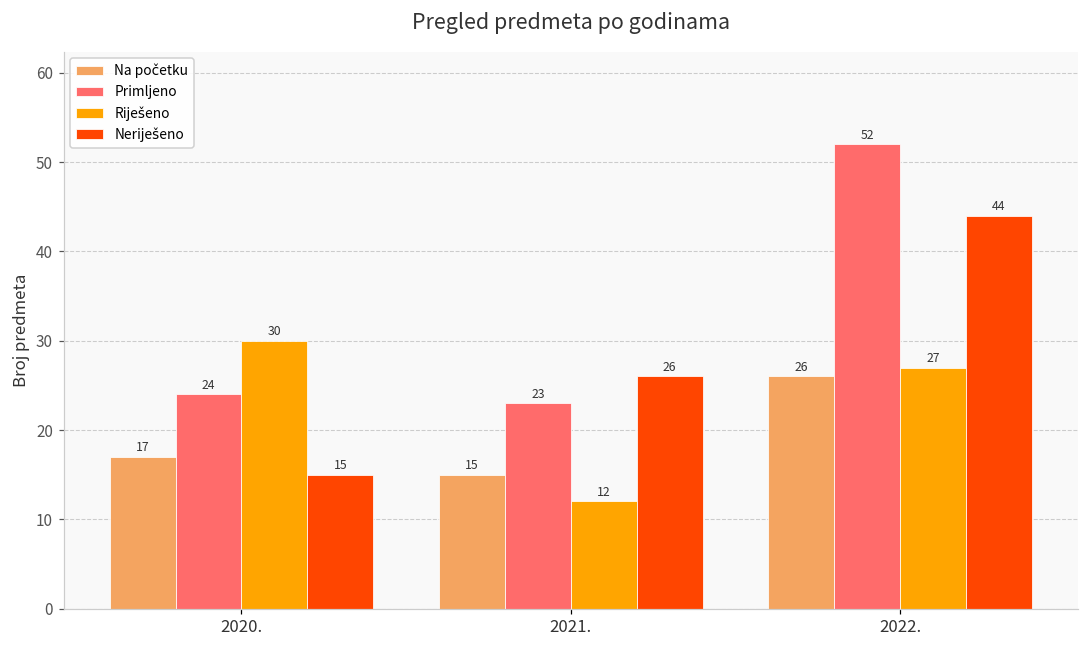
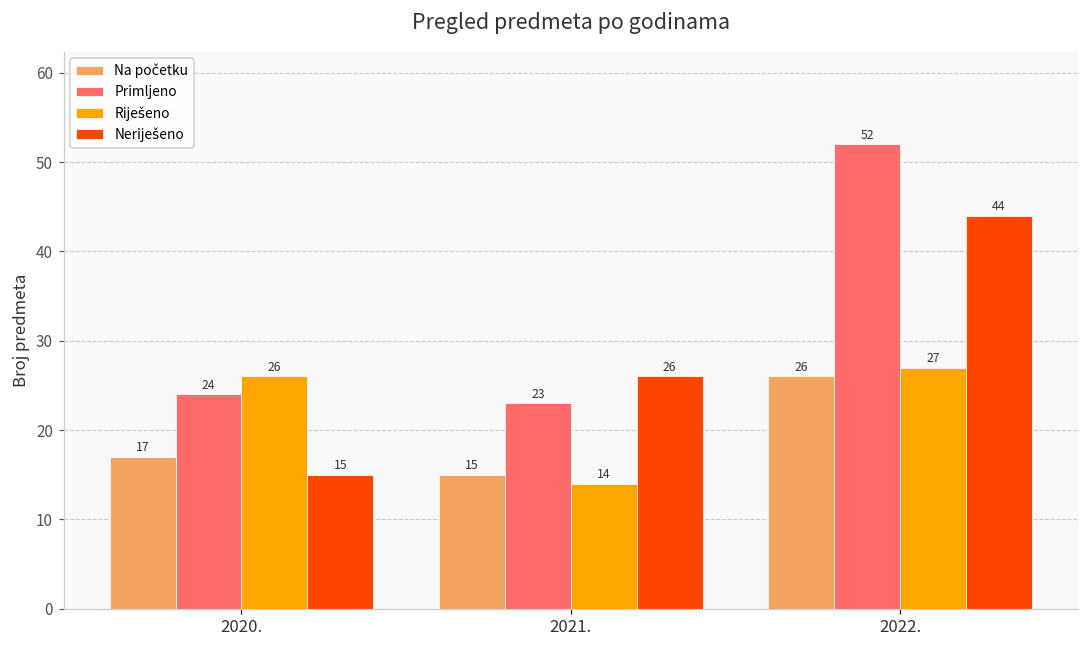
Riješeno, 2020.: 30 -> 26
Riješeno, 2021.: 12 -> 14
